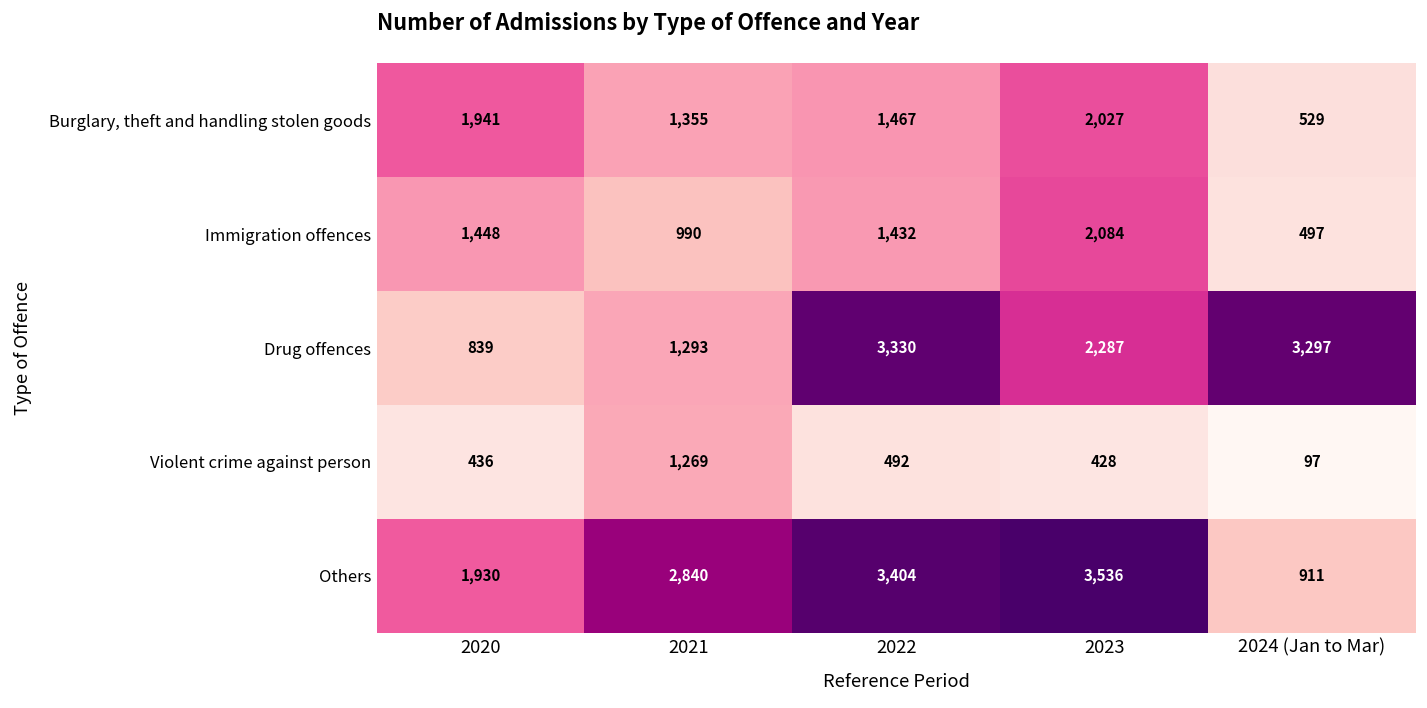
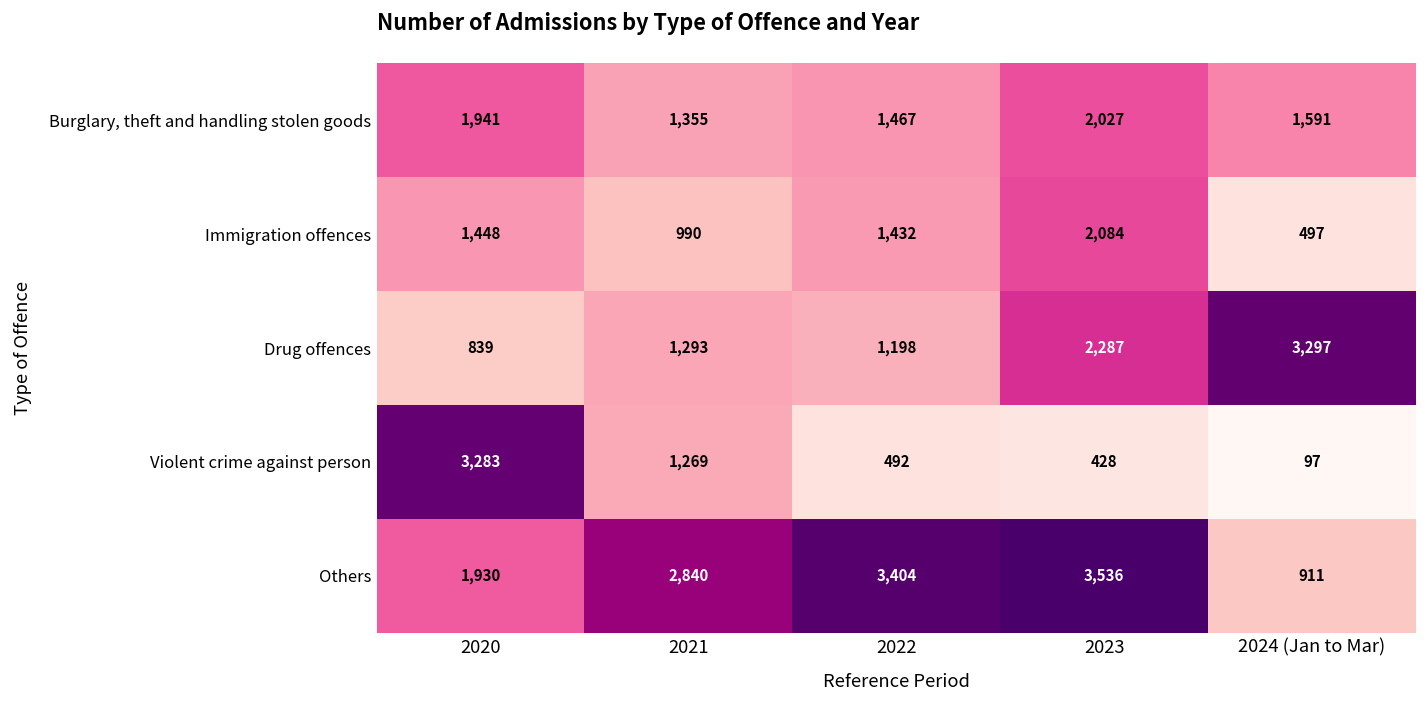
Burglary, theft and handling stolen goods, 2024 (Jan to Mar): 529 -> 1,591
Drug offences, 2022: 3,330 -> 1,198
Violent crime against person, 2020: 436 -> 3,283
